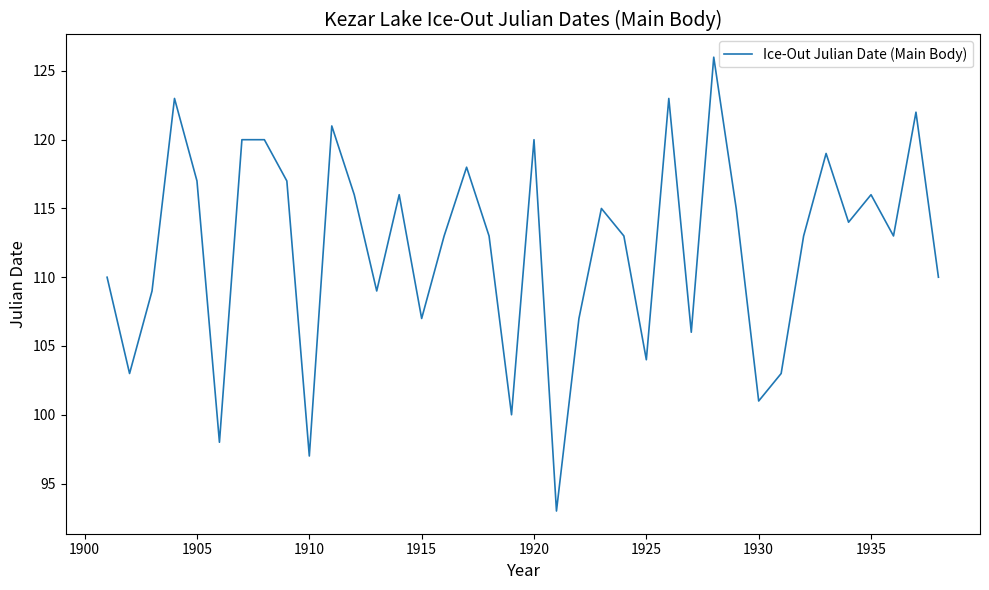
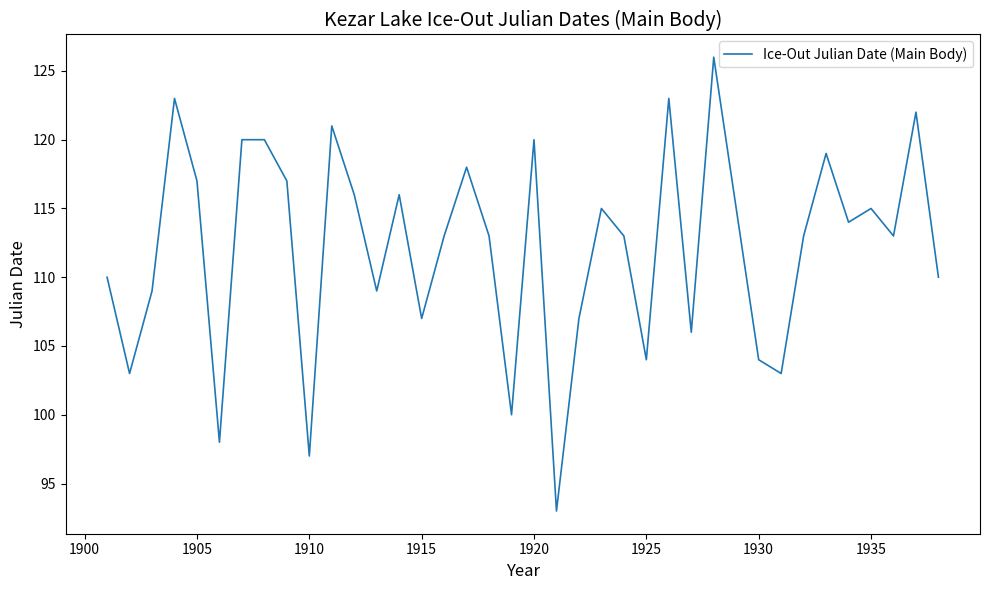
1930: 101 -> 104
1935: 116 -> 115
